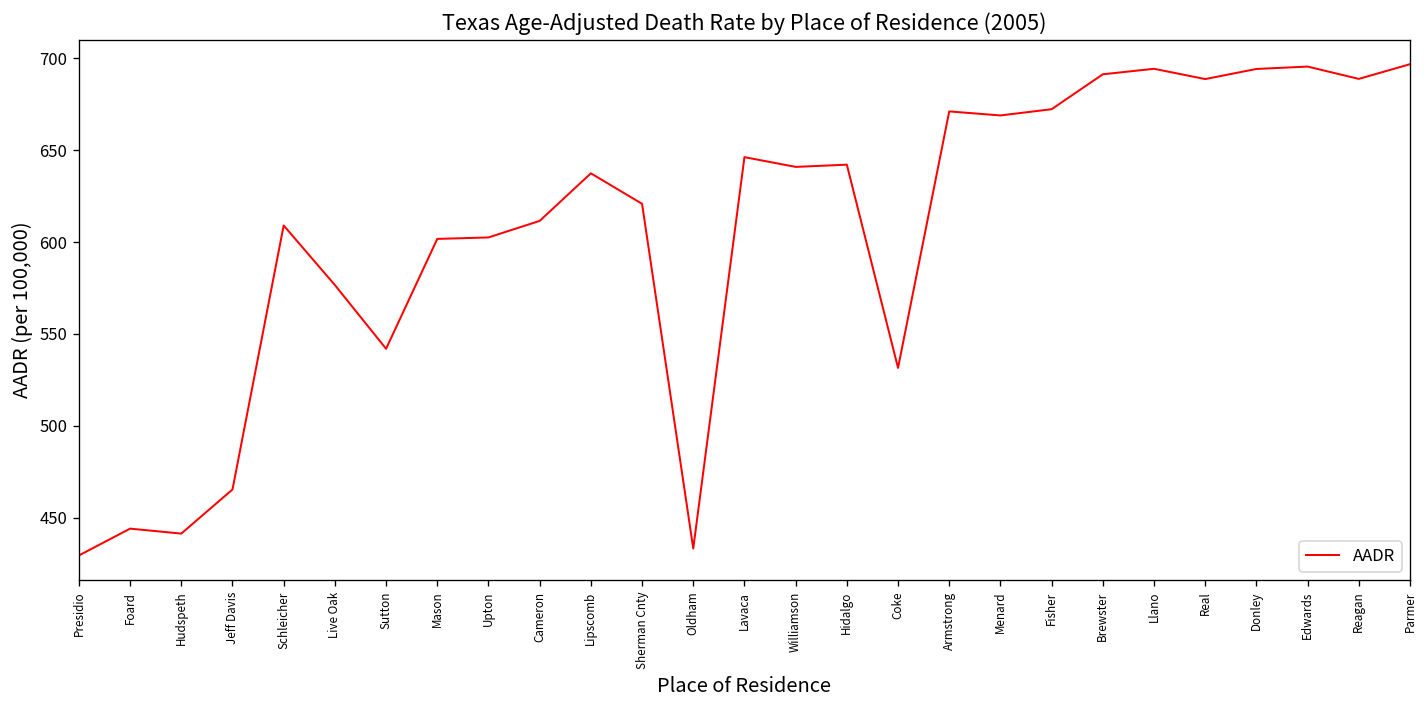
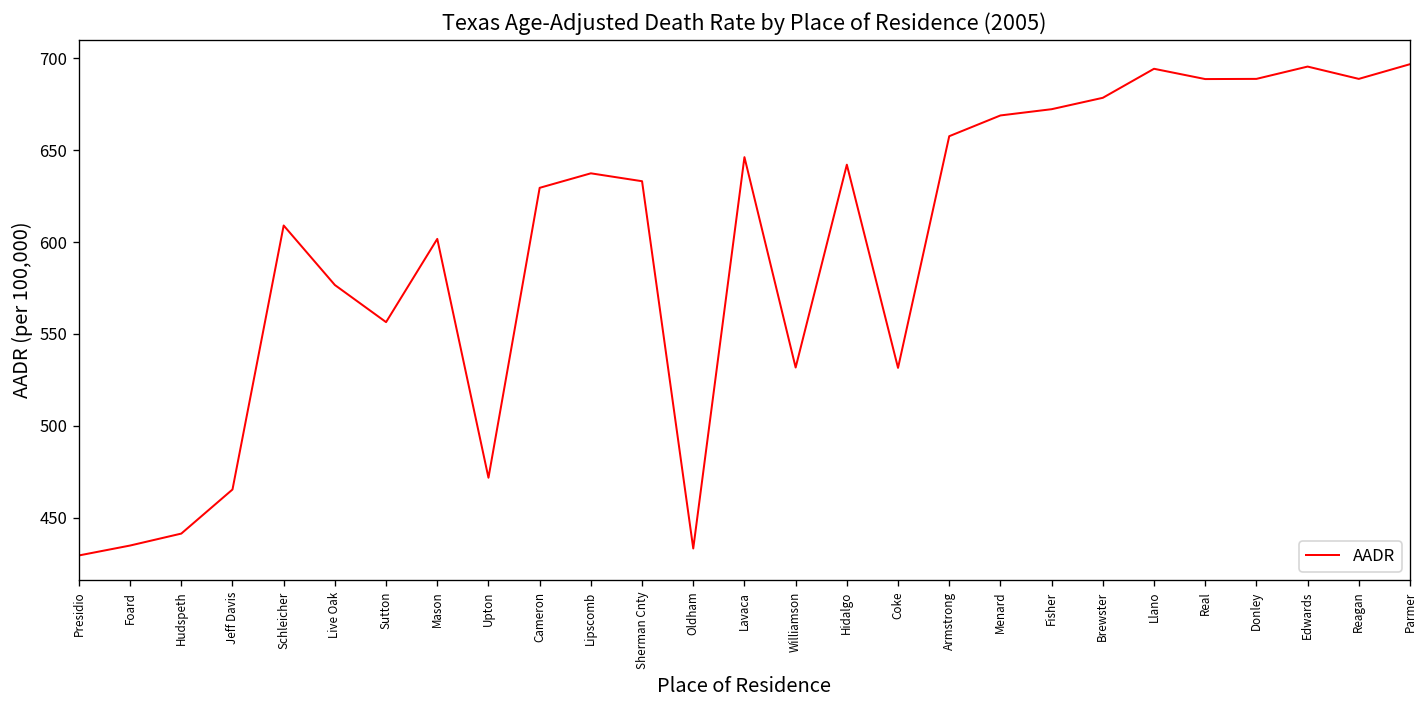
Foard: 444 -> 435
Sutton: 542 -> 556
Upton: 603 -> 472
Cameron: 612 -> 630
Sherman Cnty: 621 -> 633
Williamson: 641 -> 532
Armstrong: 671 -> 658
Brewster: 691 -> 679
Donley: 694 -> 689
